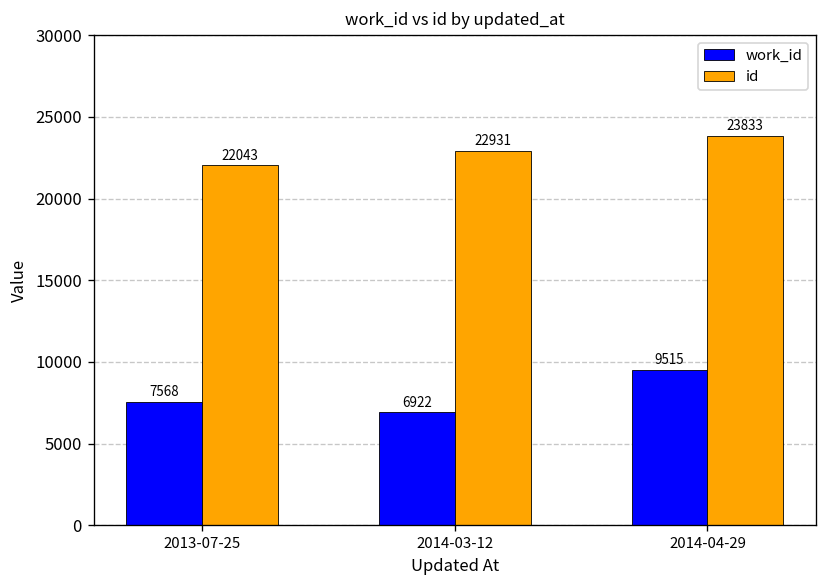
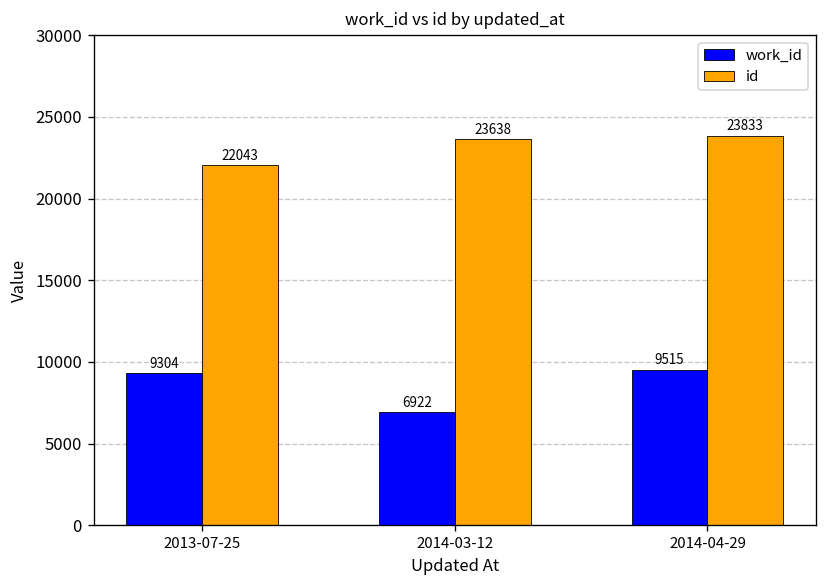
work_id, 2013-07-25: 7568 -> 9304
id, 2014-03-12: 22931 -> 23638
